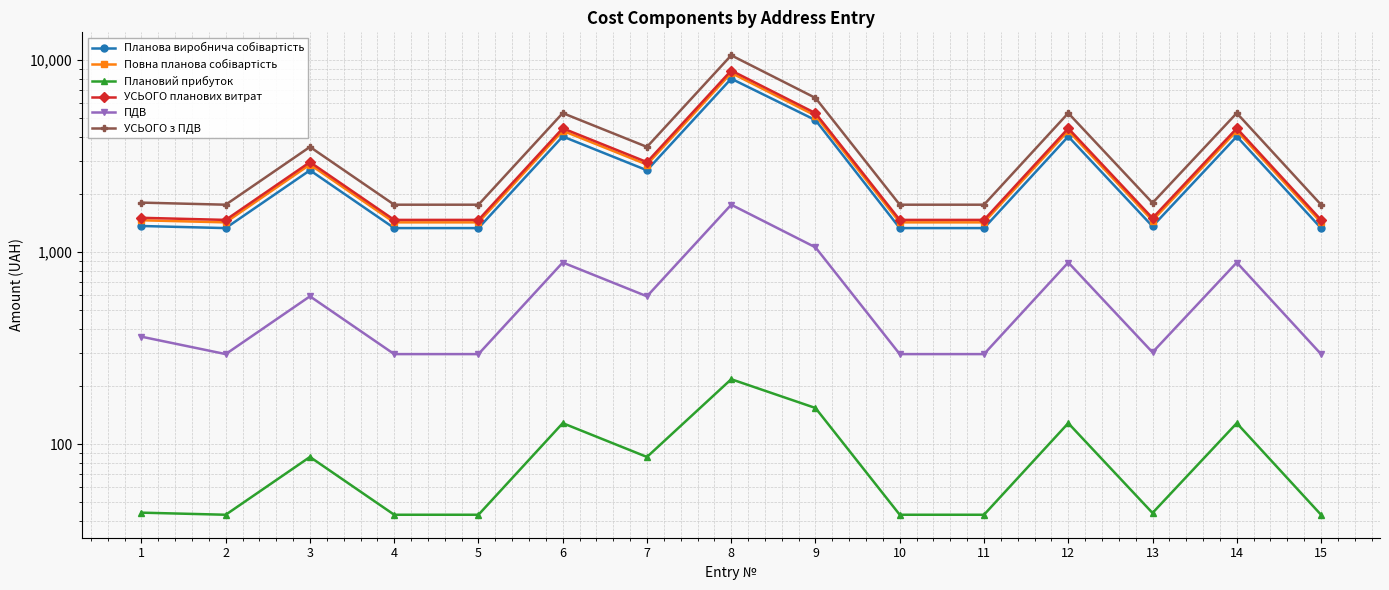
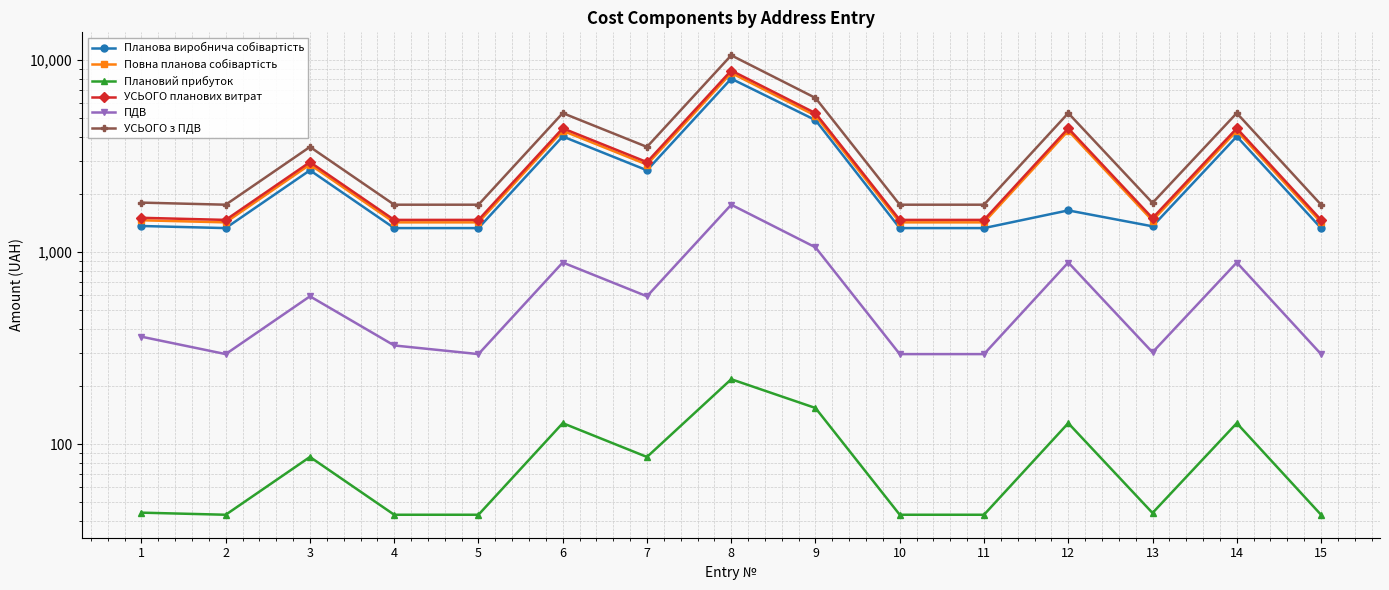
ПДВ, 4: 290 -> 330
Планова виробнича собівартість, 12: 4,000 -> 1,600
